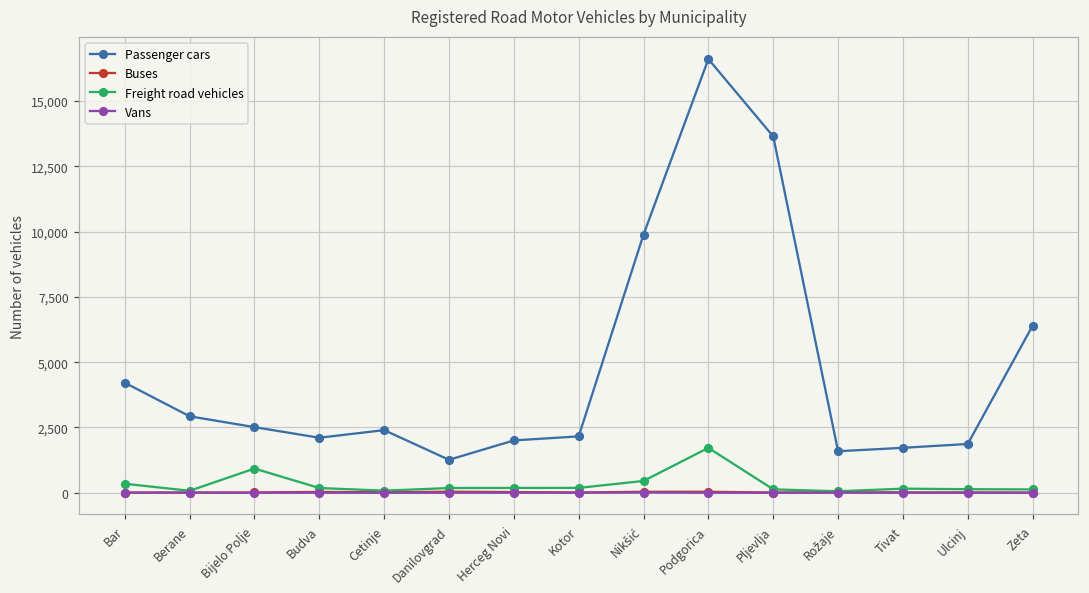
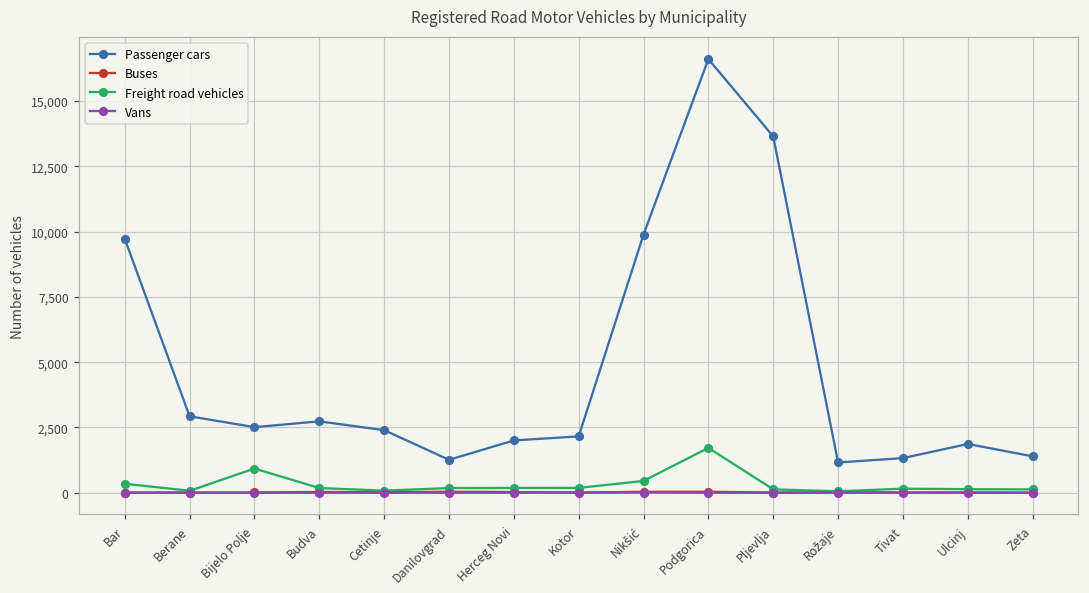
Passenger cars, Bar: 4,200 -> 9,700
Passenger cars, Budva: 2,100 -> 2,700
Passenger cars, Rožaje: 1,600 -> 1,200
Passenger cars, Tivat: 1,700 -> 1,300
Passenger cars, Zeta: 6,400 -> 1,400
